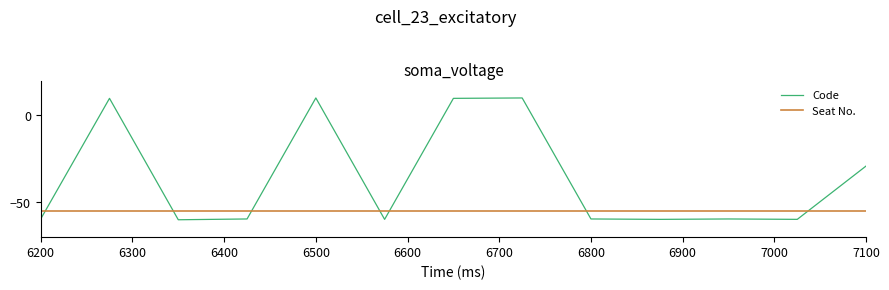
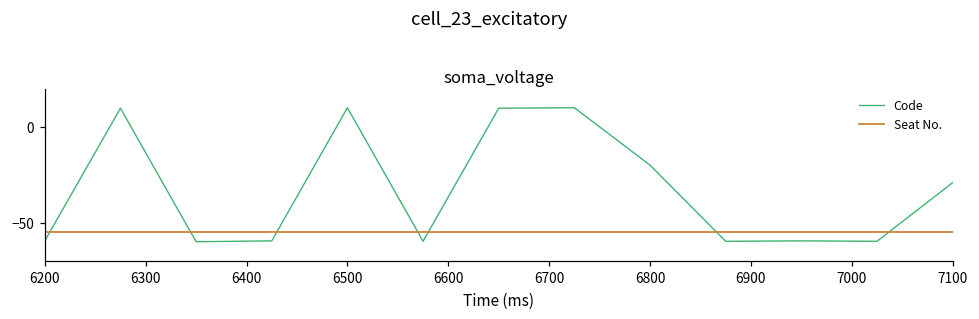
Code, 6800: -60 -> -20
